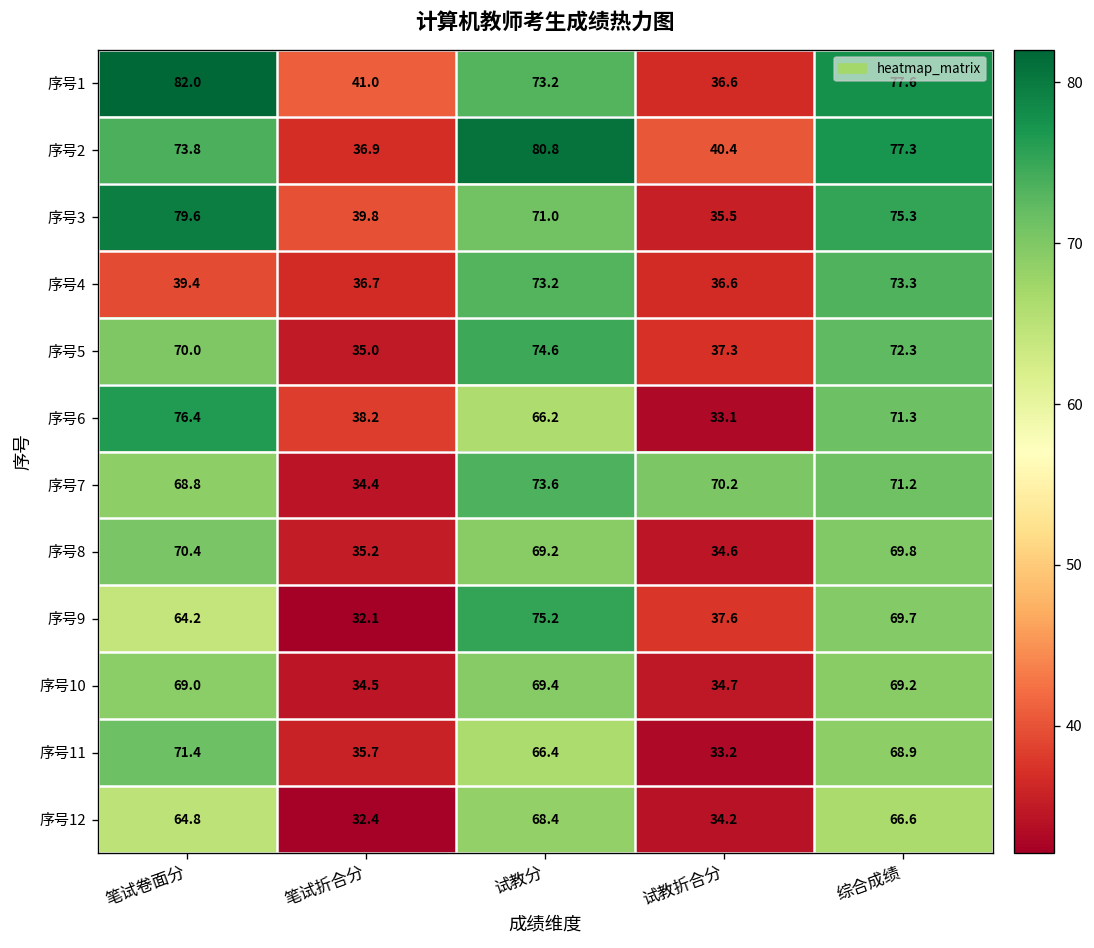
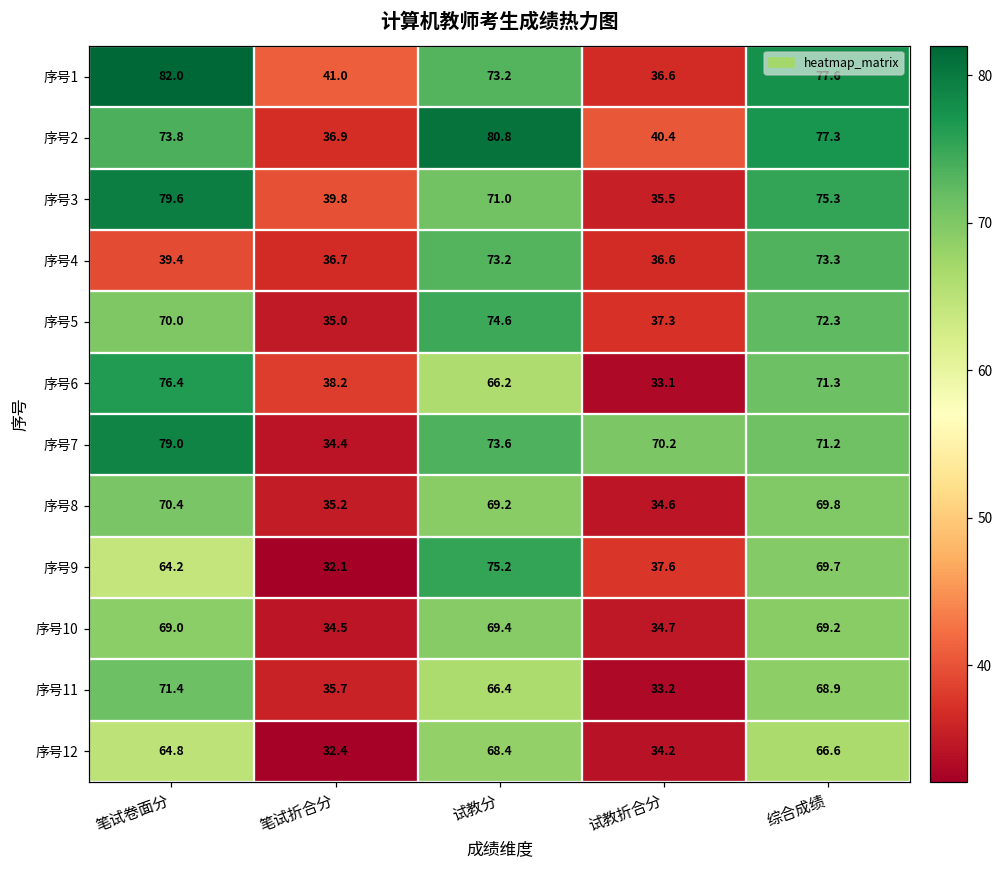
序号7, 笔试卷面分: 68.8 -> 79.0
